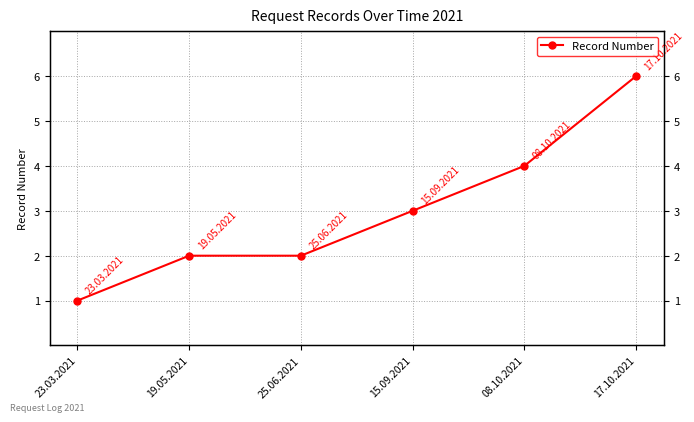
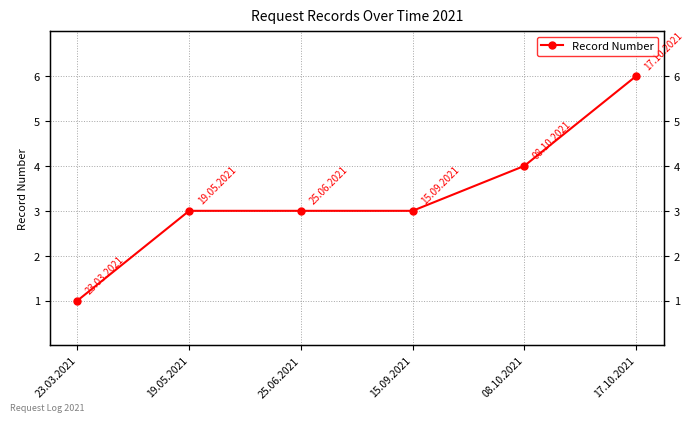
19.05.2021: 2 -> 3
25.06.2021: 2 -> 3
